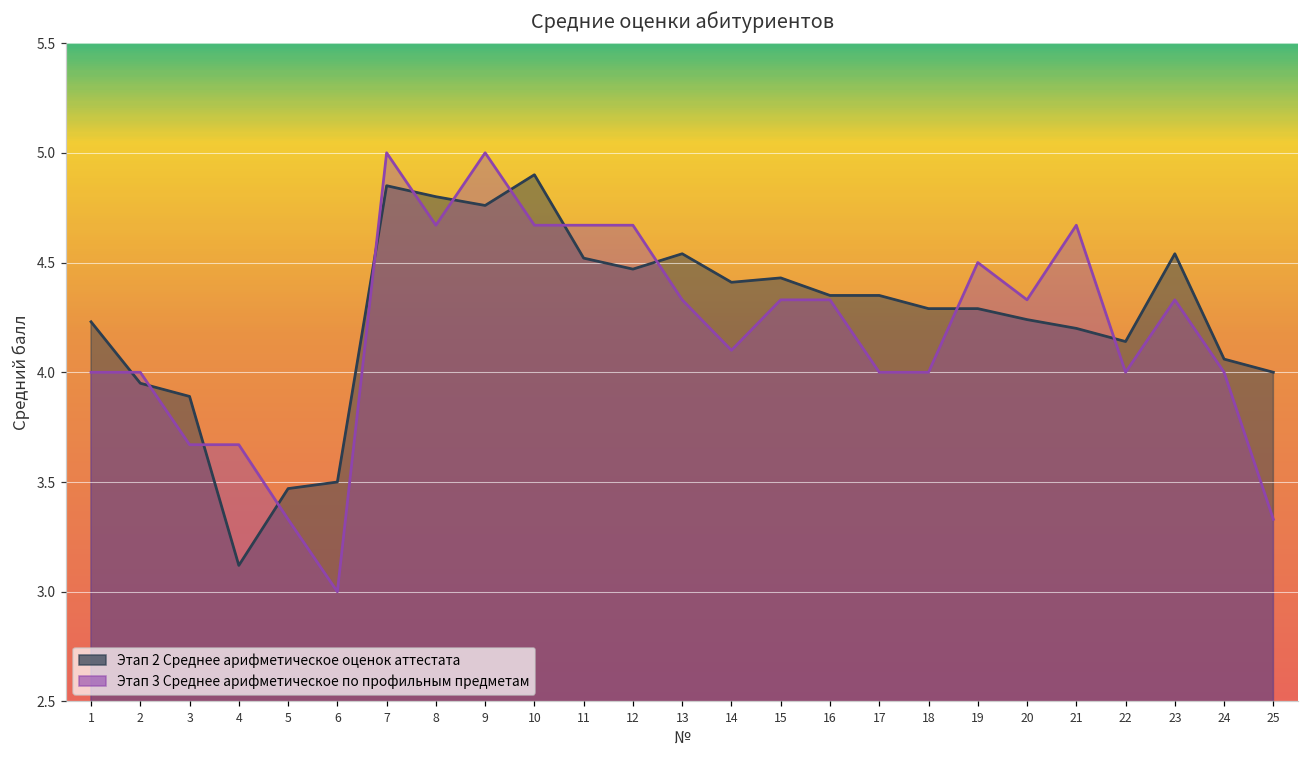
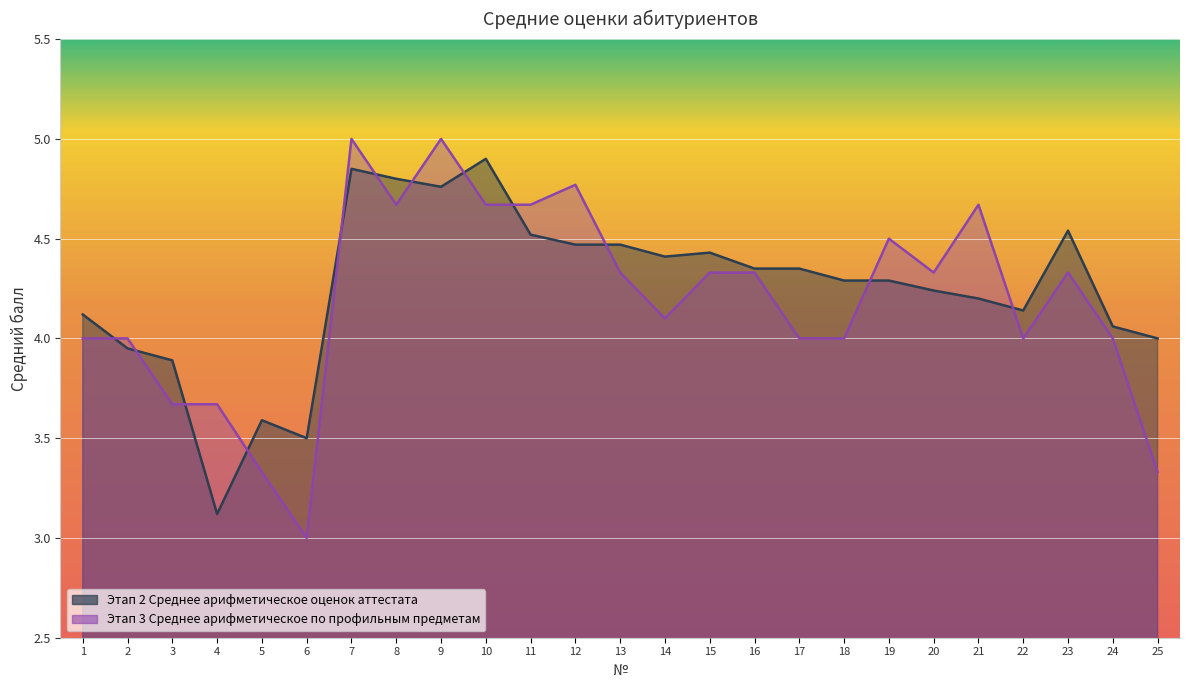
Этап 2 Среднее арифметическое оценок аттестата, 1: 4.23 -> 4.12
Этап 2 Среднее арифметическое оценок аттестата, 5: 3.47 -> 3.59
Этап 3 Среднее арифметическое по профильным предметам, 12: 4.67 -> 4.77
Этап 2 Среднее арифметическое оценок аттестата, 13: 4.54 -> 4.47
